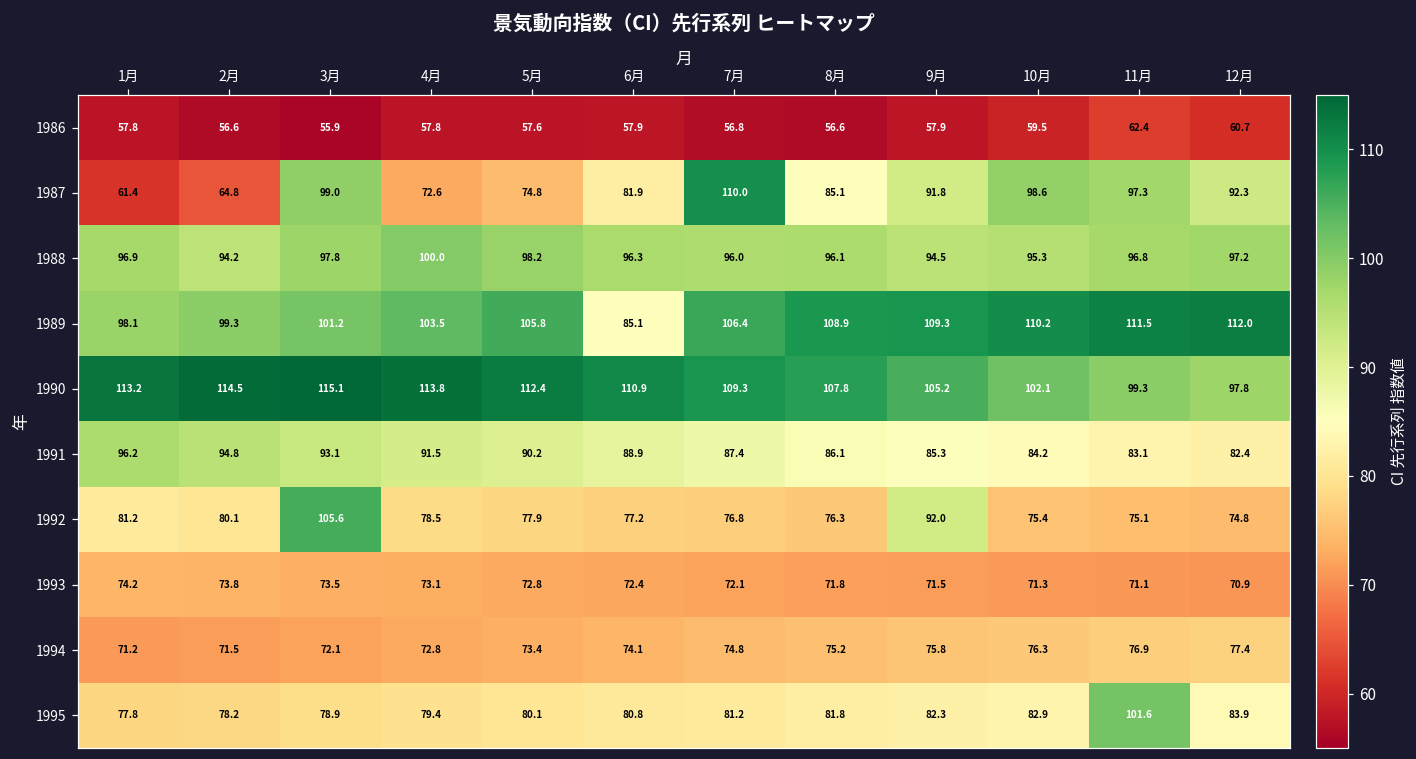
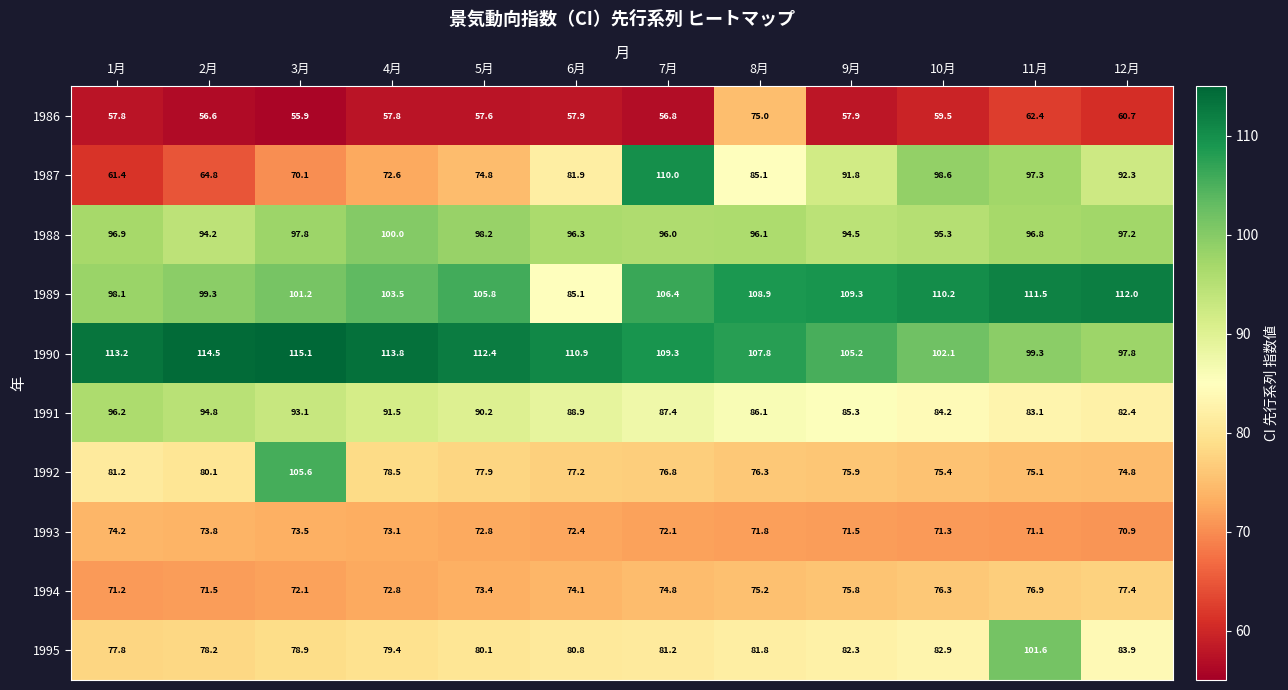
1986, 8月: 56.6 -> 75.0
1987, 3月: 99.0 -> 70.1
1992, 9月: 92.0 -> 75.9
